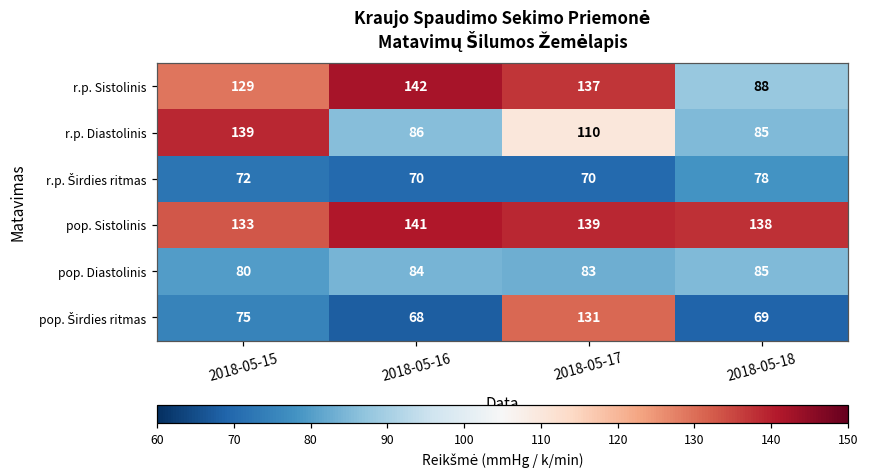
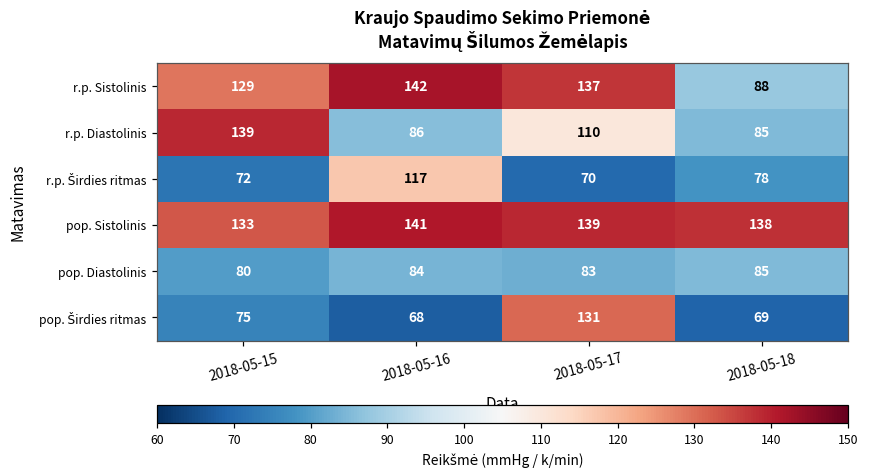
r.p. Širdies ritmas, 2018-05-16: 70 -> 117
